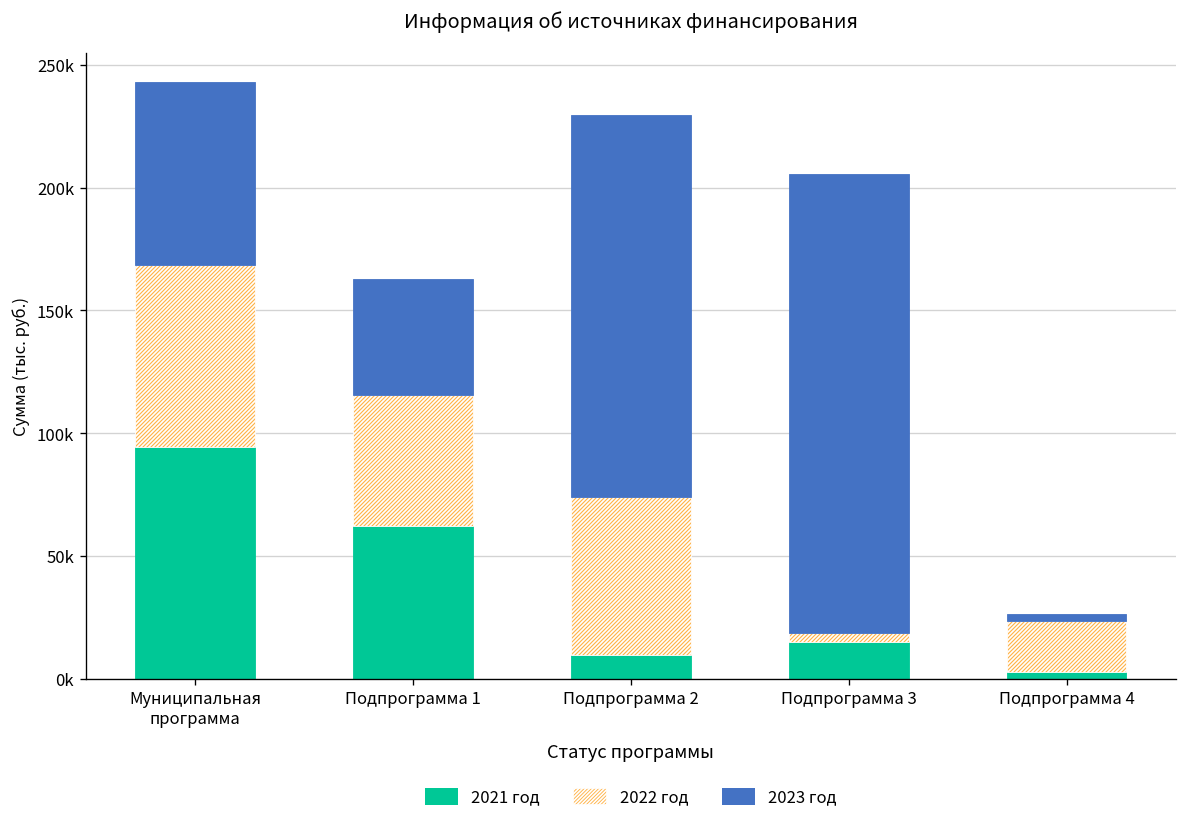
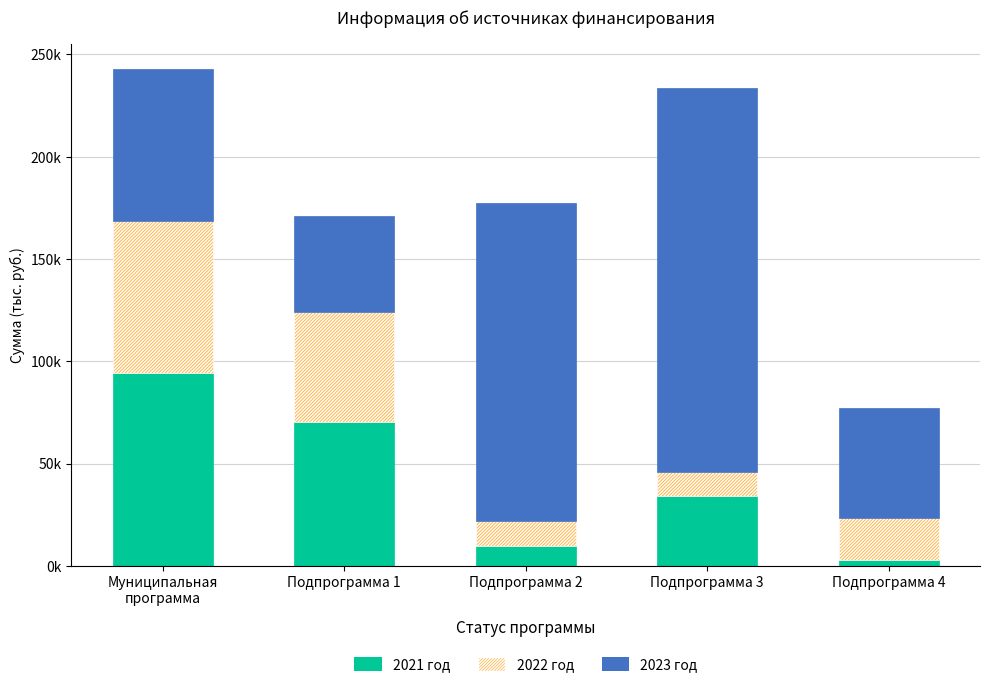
2021 год, Подпрограмма 1: 62000 -> 70000
2022 год, Подпрограмма 2: 64000 -> 12000
2021 год, Подпрограмма 3: 15000 -> 34000
2022 год, Подпрограмма 3: 3000 -> 12000
2023 год, Подпрограмма 4: 3000 -> 54000
